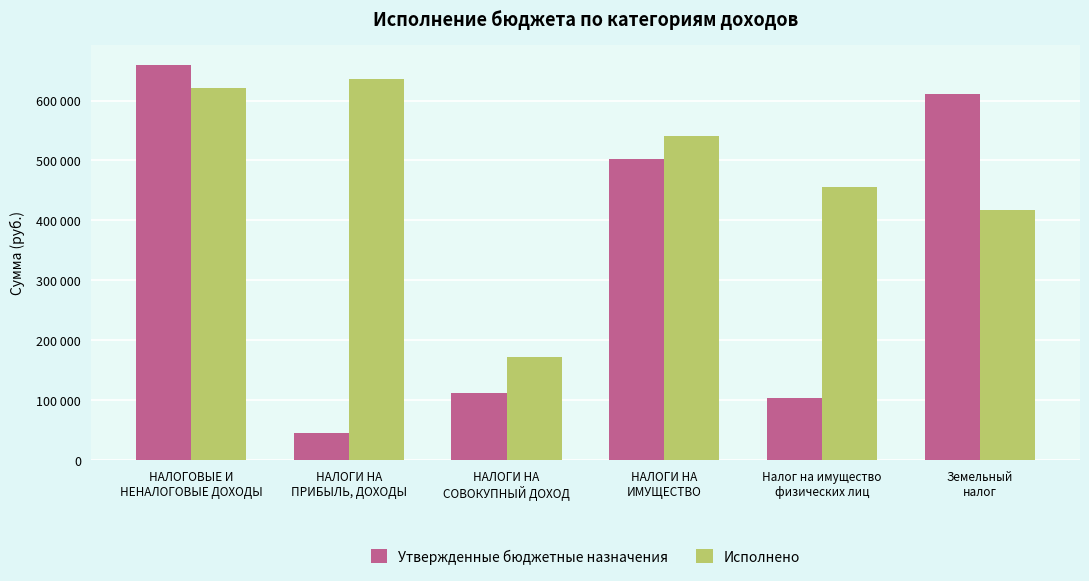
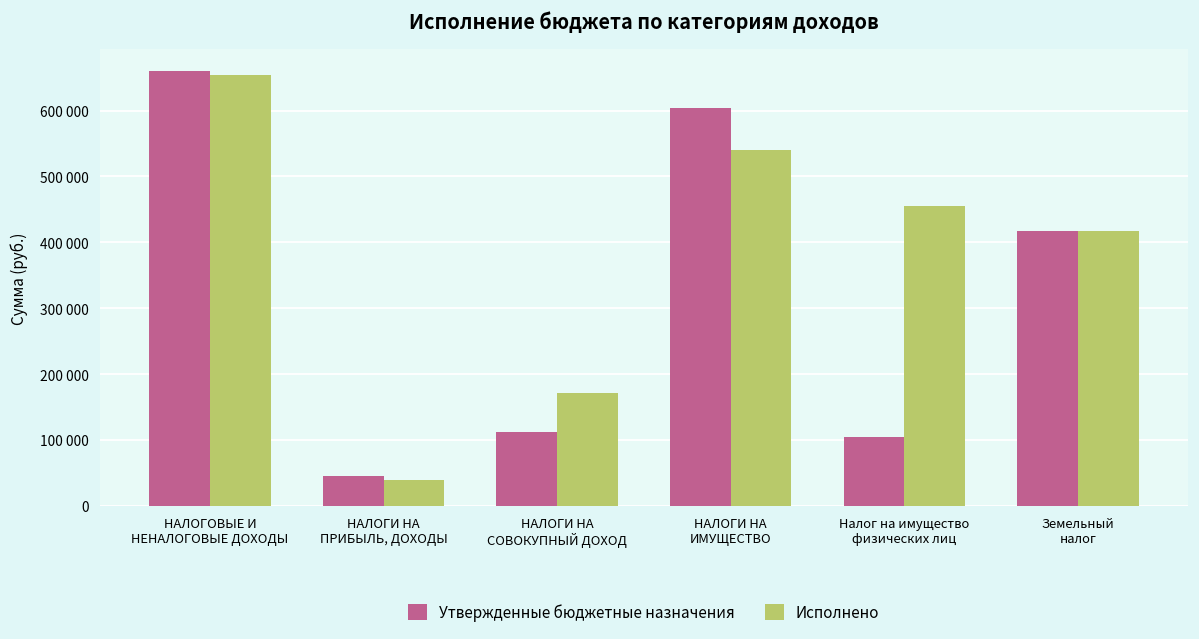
Исполнено, НАЛОГОВЫЕ И НЕНАЛОГОВЫЕ ДОХОДЫ: 620000 -> 650000
Исполнено, НАЛОГИ НА ПРИБЫЛЬ, ДОХОДЫ: 640000 -> 40000
Утвержденные бюджетные назначения, НАЛОГИ НА ИМУЩЕСТВО: 500000 -> 600000
Утвержденные бюджетные назначения, Земельный налог: 610000 -> 420000
